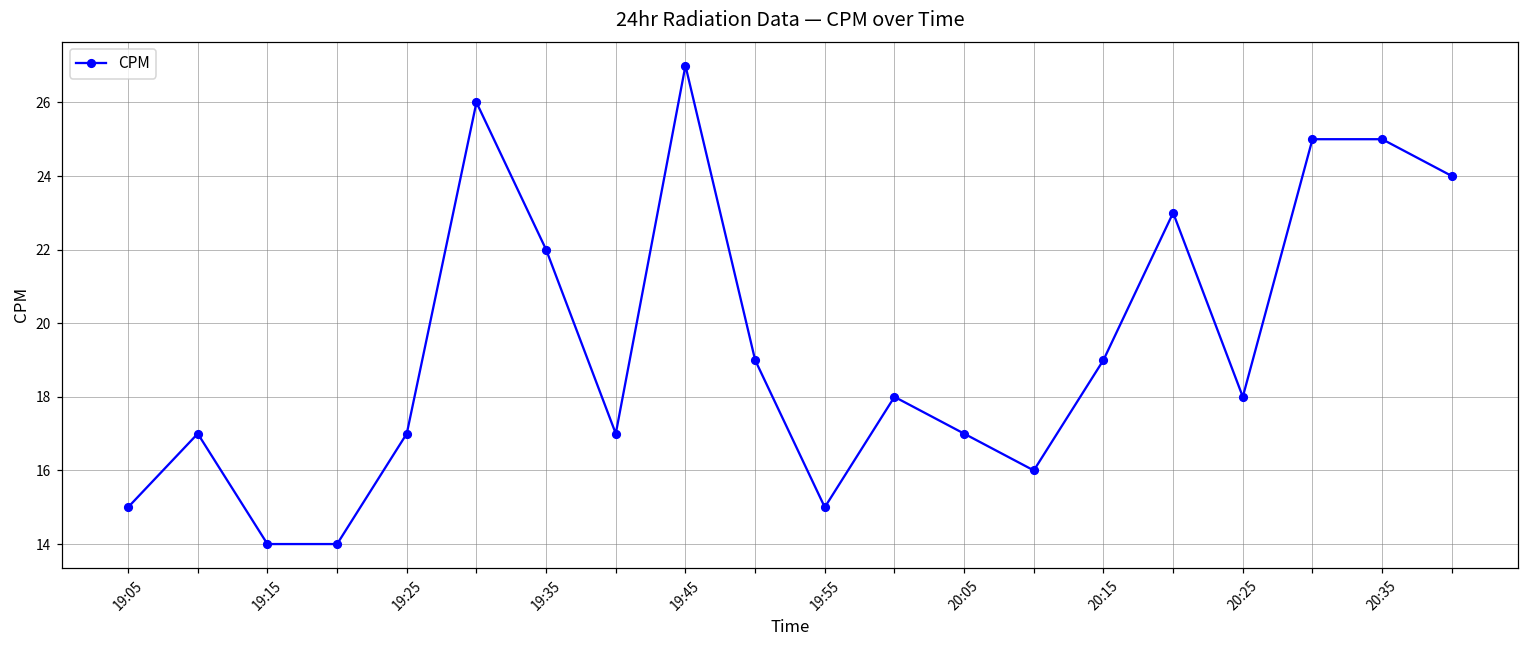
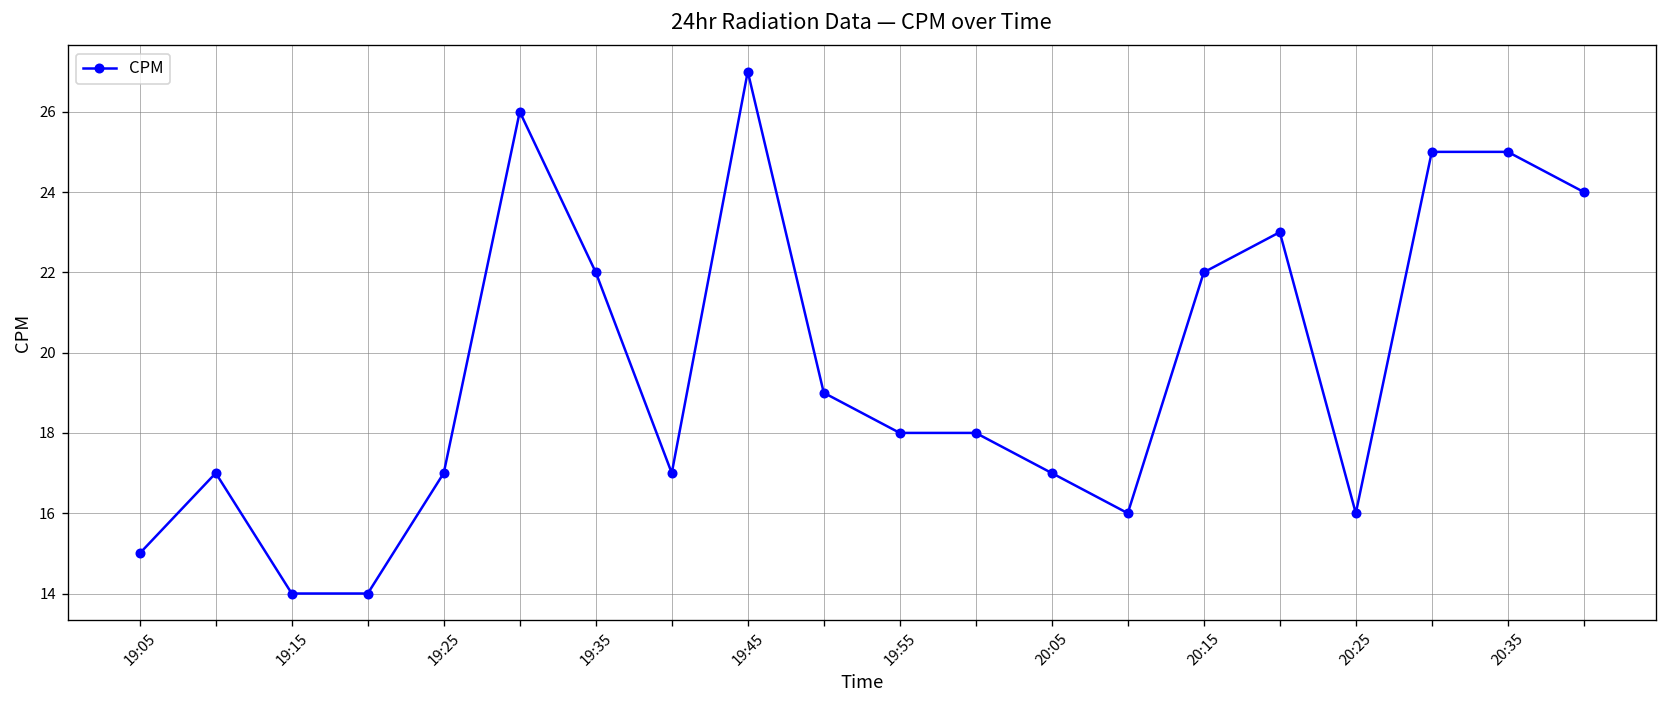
19:55: 15 -> 18
20:15: 19 -> 22
20:25: 18 -> 16
